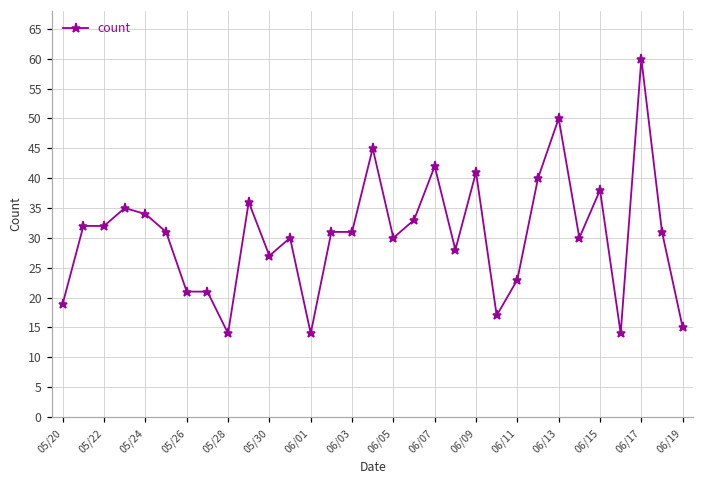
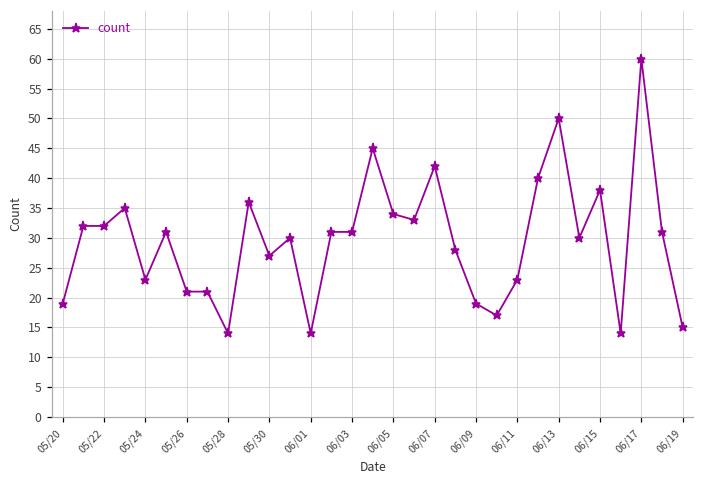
05/24: 34 -> 23
06/05: 30 -> 34
06/09: 41 -> 19
